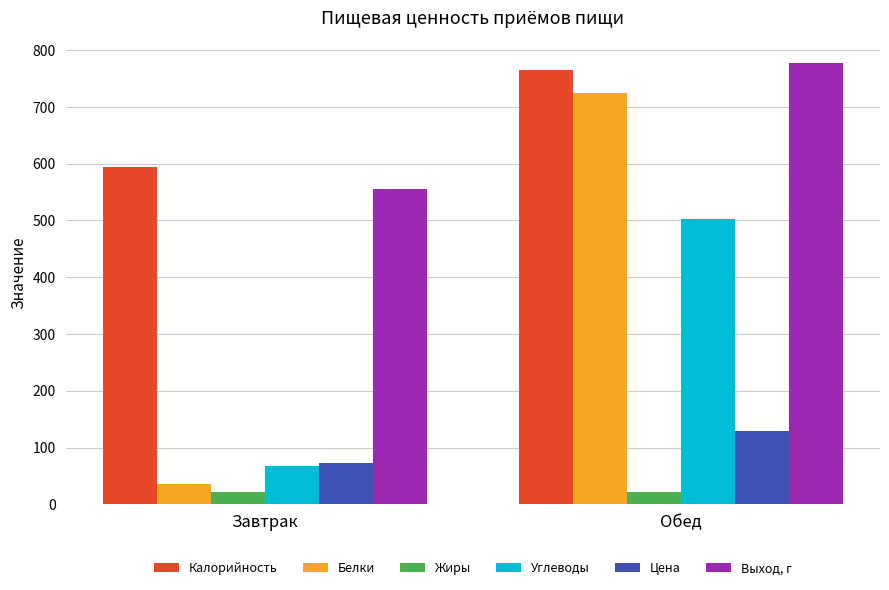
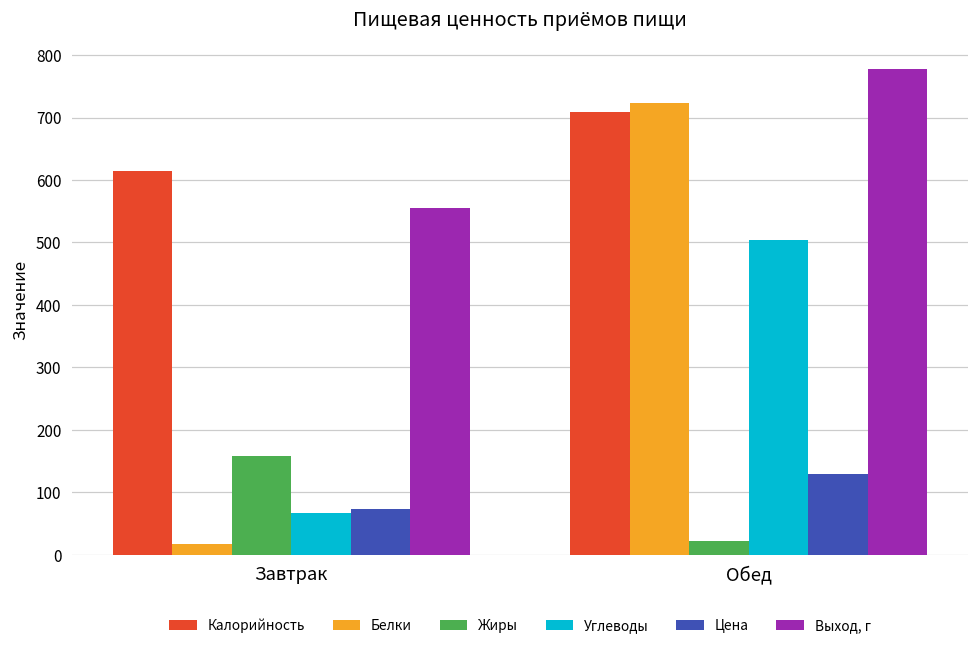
Калорийность, Завтрак: 590 -> 610
Белки, Завтрак: 40 -> 20
Жиры, Завтрак: 20 -> 160
Калорийность, Обед: 770 -> 710
